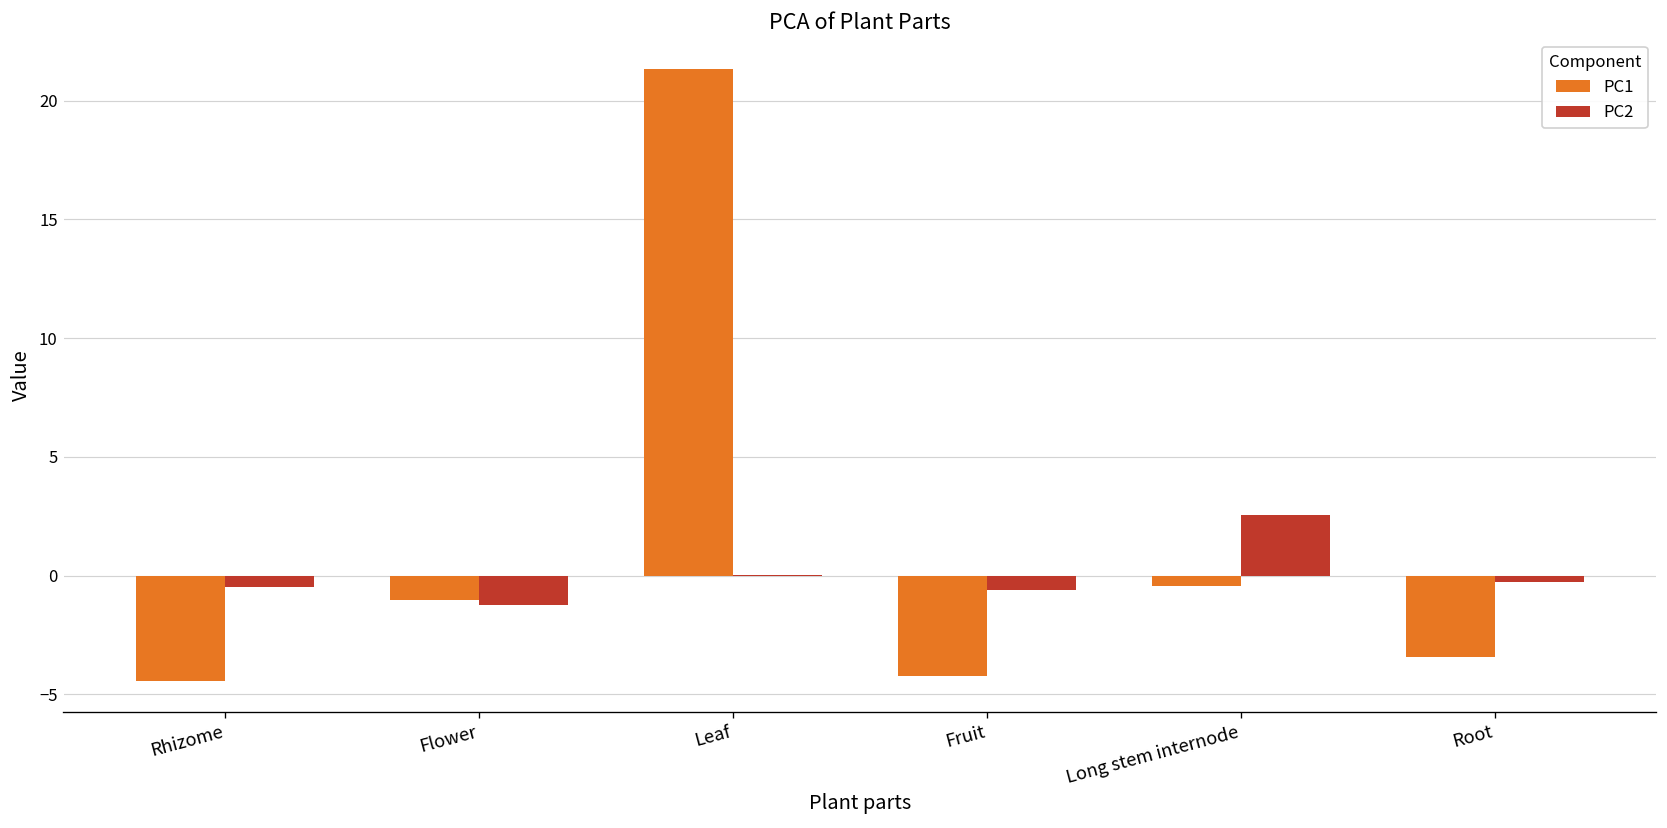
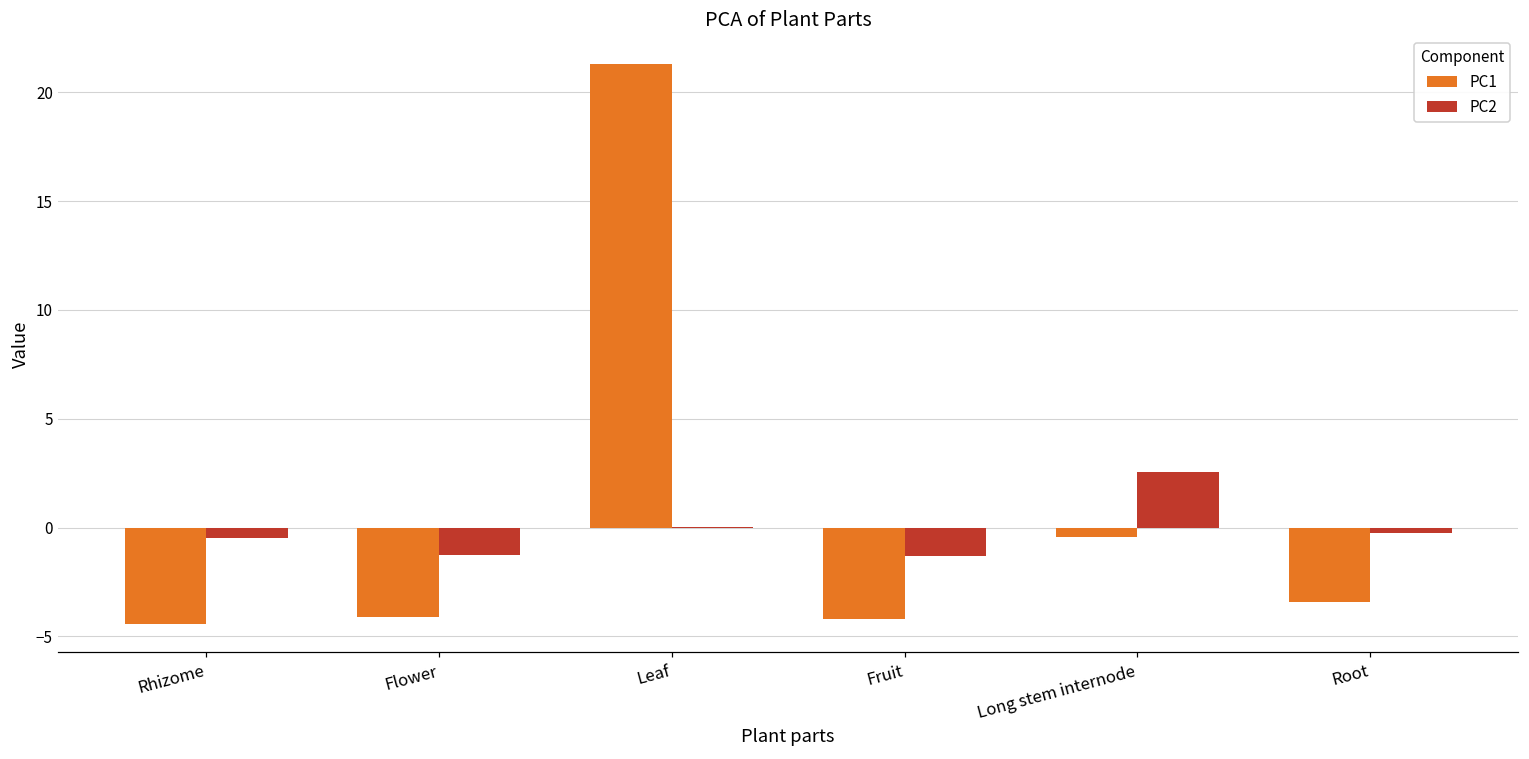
PC1, Flower: -1.0 -> -4.1
PC2, Fruit: -0.6 -> -1.3
